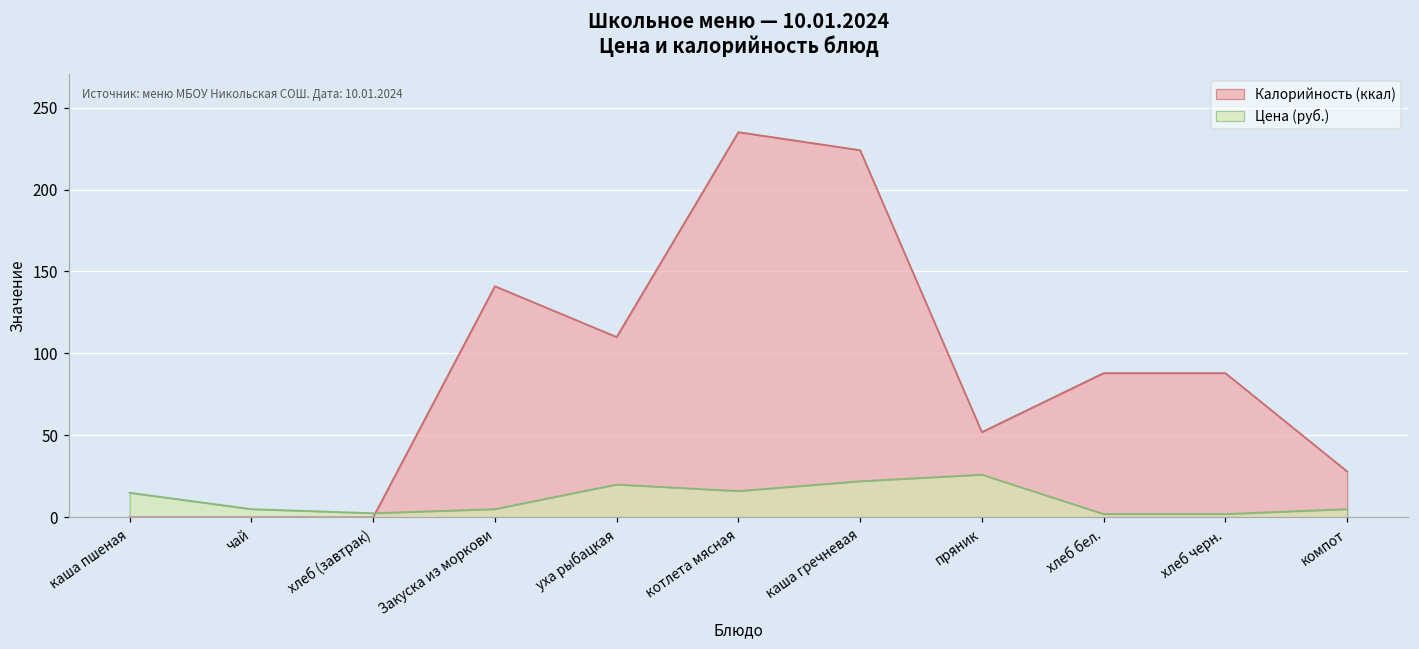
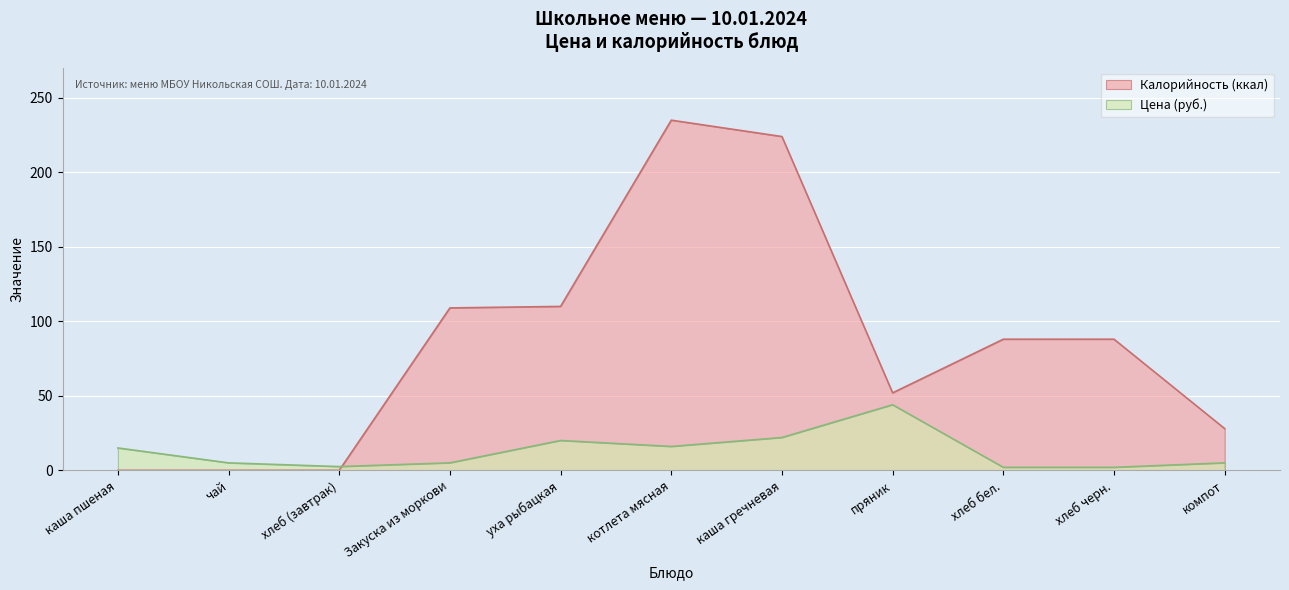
Калорийность (ккал), Закуска из моркови: 141 -> 109
Цена (руб.), пряник: 26 -> 44
